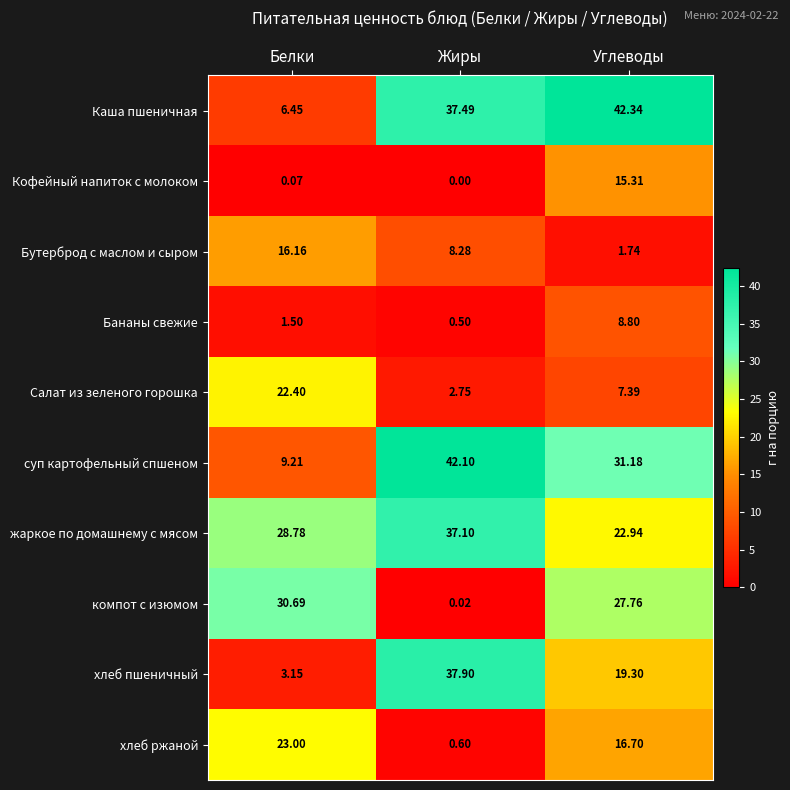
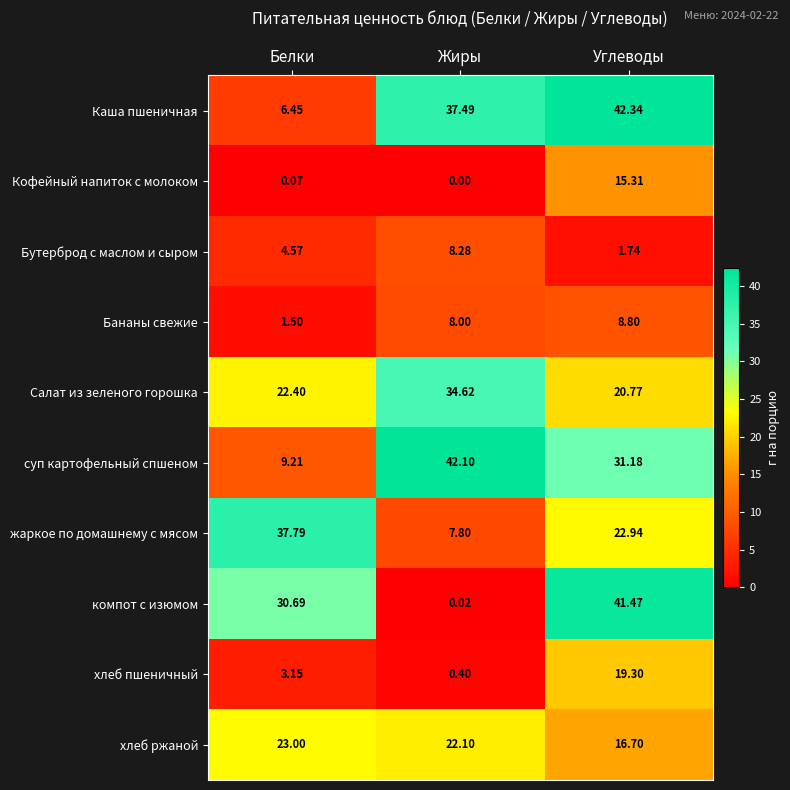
Бутерброд с маслом и сыром, Белки: 16.16 -> 4.57
Бананы свежие, Жиры: 0.50 -> 8.00
Салат из зеленого горошка, Жиры: 2.75 -> 34.62
Салат из зеленого горошка, Углеводы: 7.39 -> 20.77
жаркое по домашнему с мясом, Белки: 28.78 -> 37.79
жаркое по домашнему с мясом, Жиры: 37.10 -> 7.80
компот с изюмом, Углеводы: 27.76 -> 41.47
хлеб пшеничный, Жиры: 37.90 -> 0.40
хлеб ржаной, Жиры: 0.60 -> 22.10
